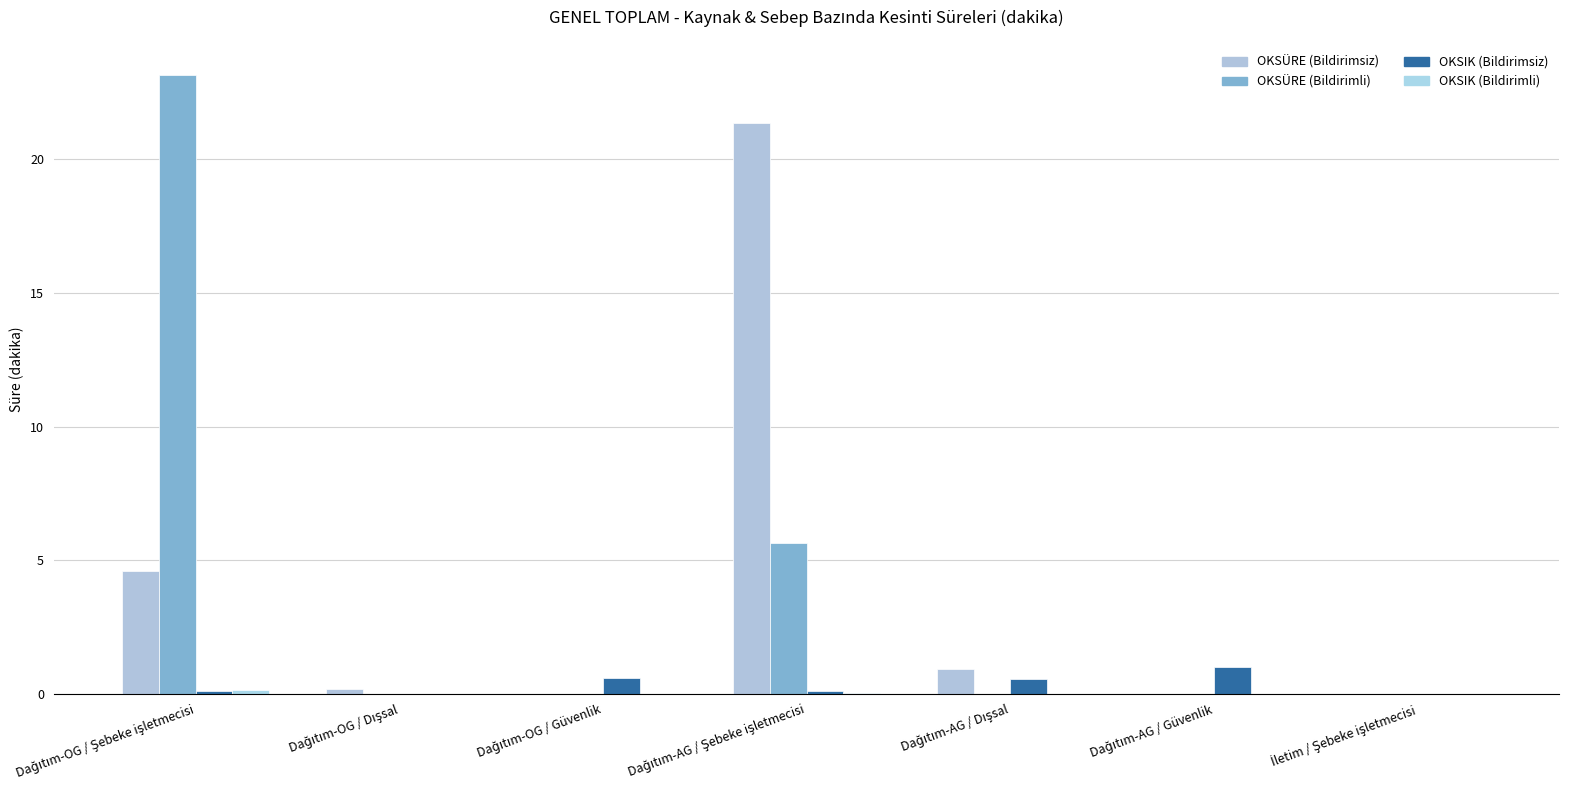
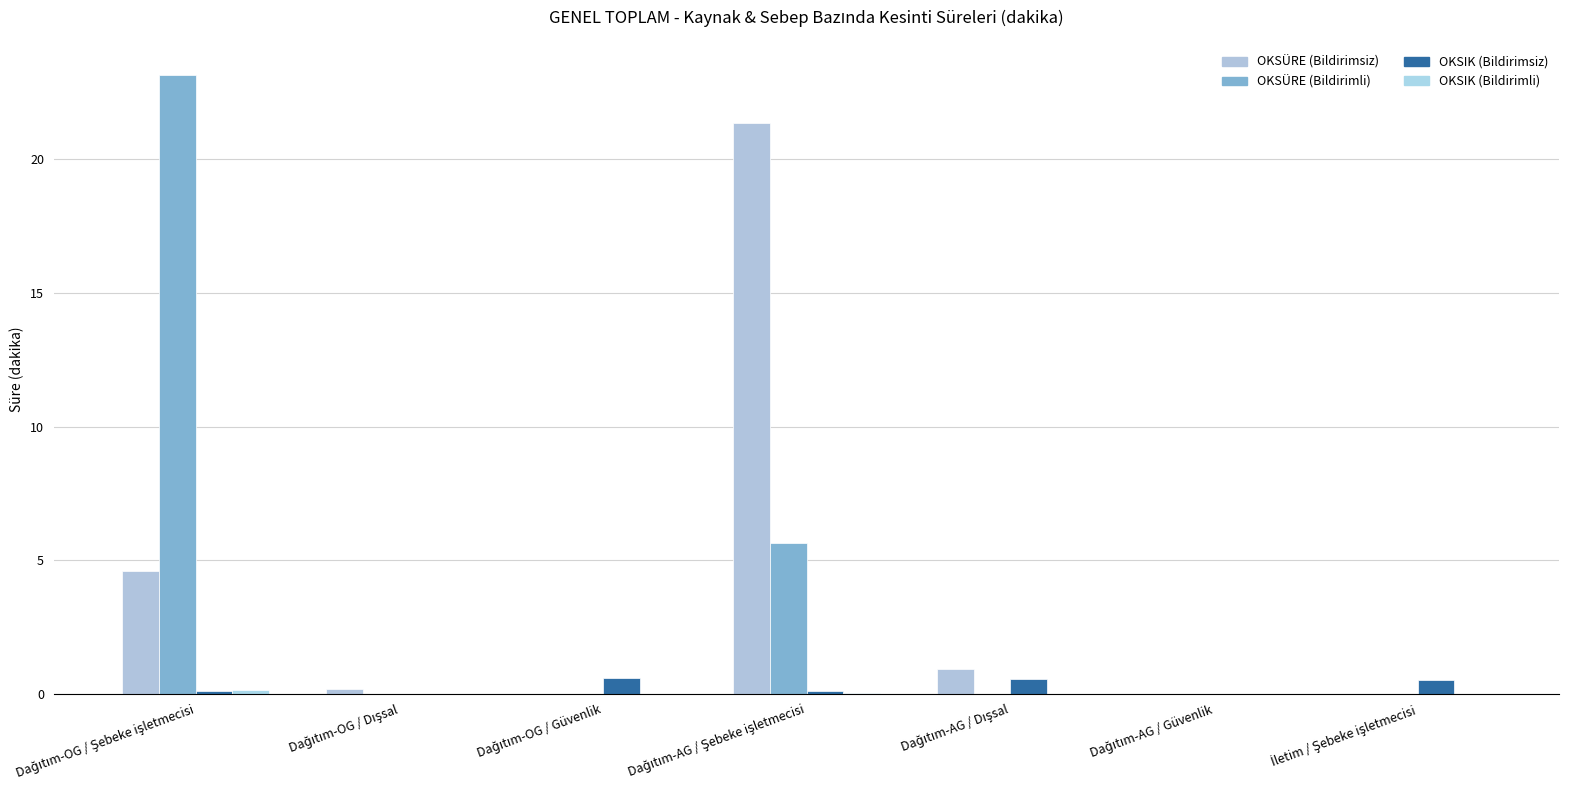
OKSIK (Bildirimsiz), Dağıtım-AG / Güvenlik: 1 -> 0
OKSIK (Bildirimsiz), İletim / Şebeke işletmecisi: 0.0 -> 0.5
